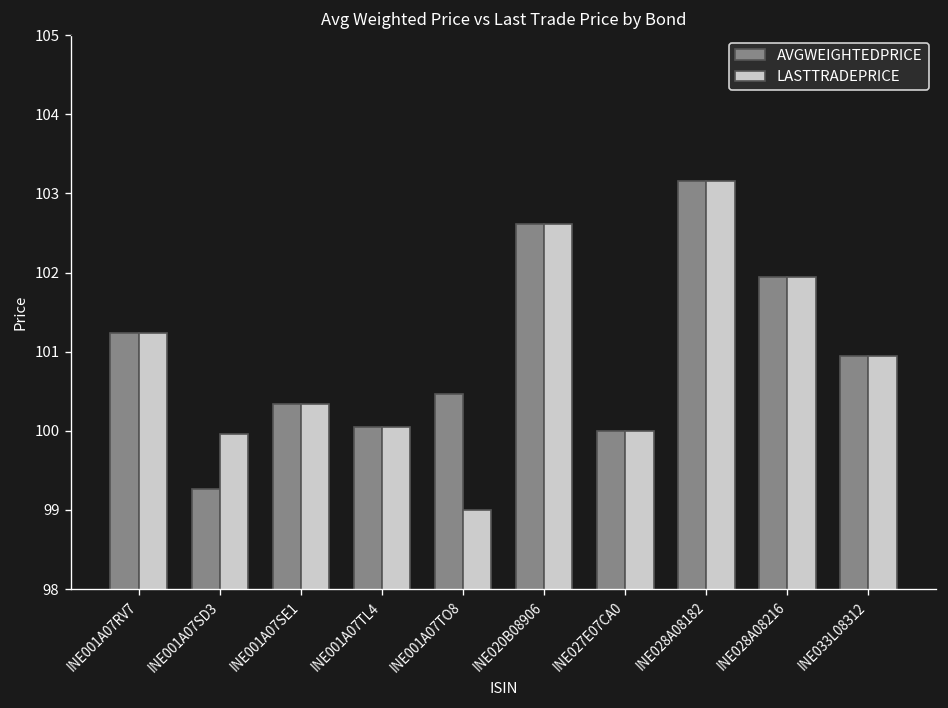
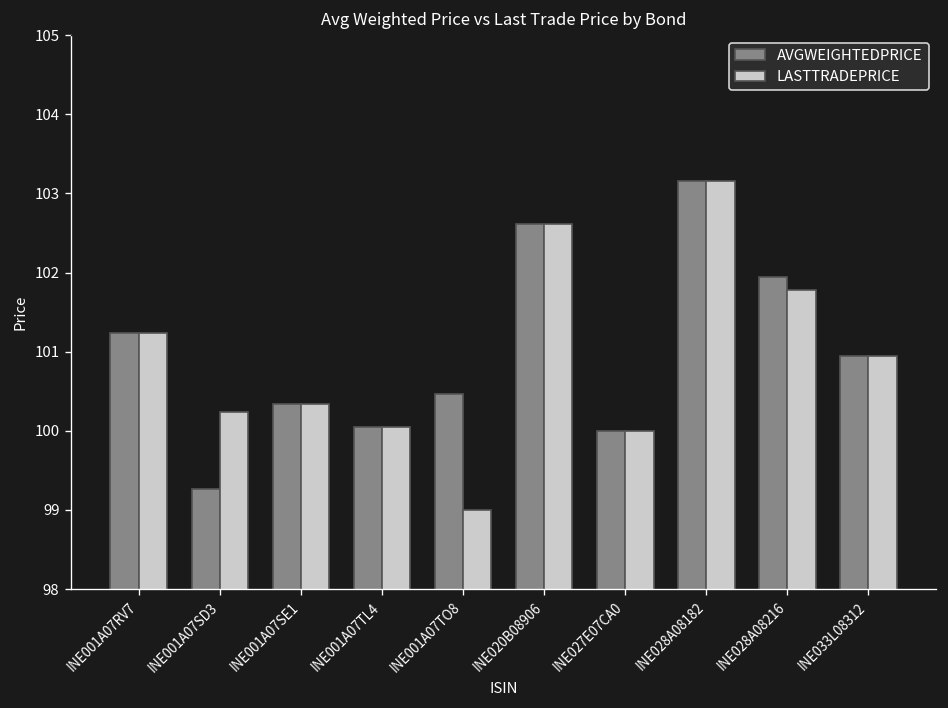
LASTTRADEPRICE, INE001A07SD3: 100.0 -> 100.2
LASTTRADEPRICE, INE028A08216: 101.9 -> 101.8
